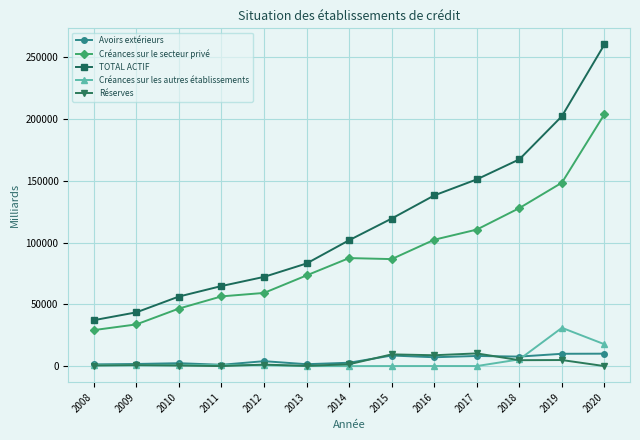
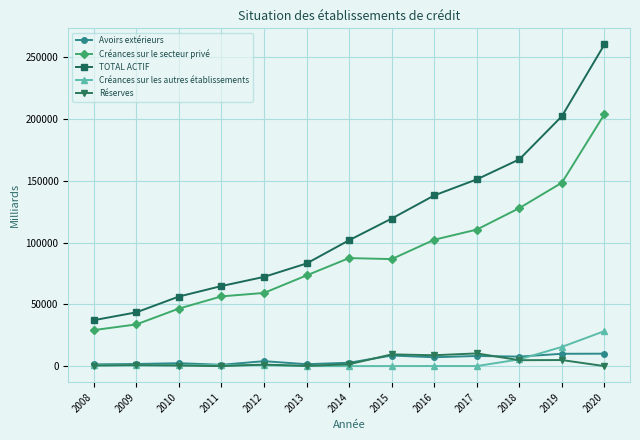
Créances sur les autres établissements, 2019: 31000 -> 16000
Créances sur les autres établissements, 2020: 18000 -> 28000
